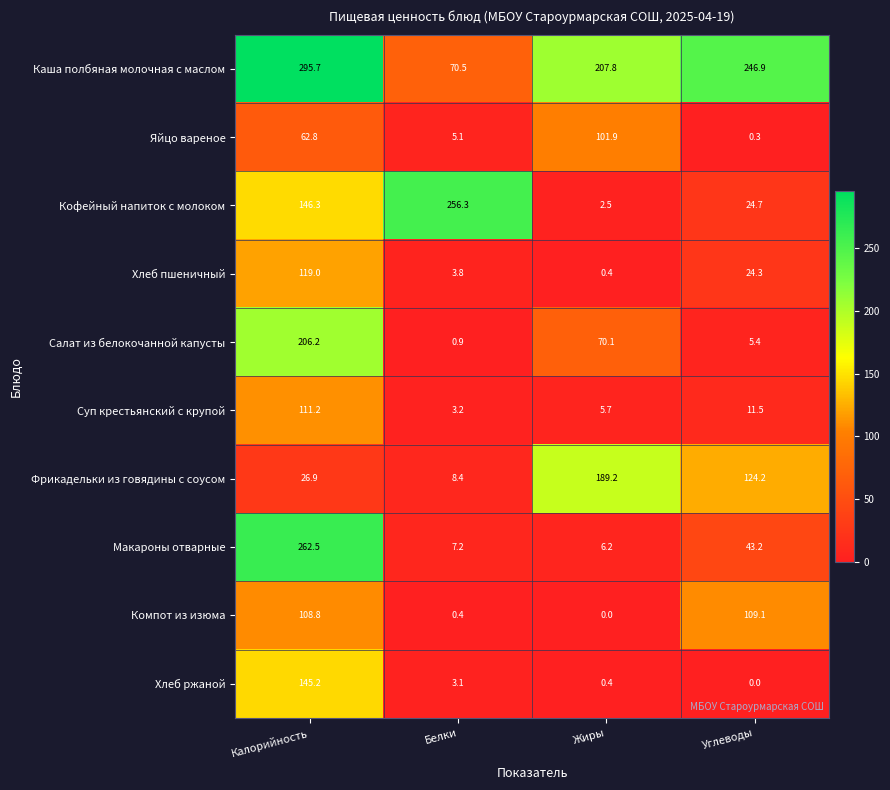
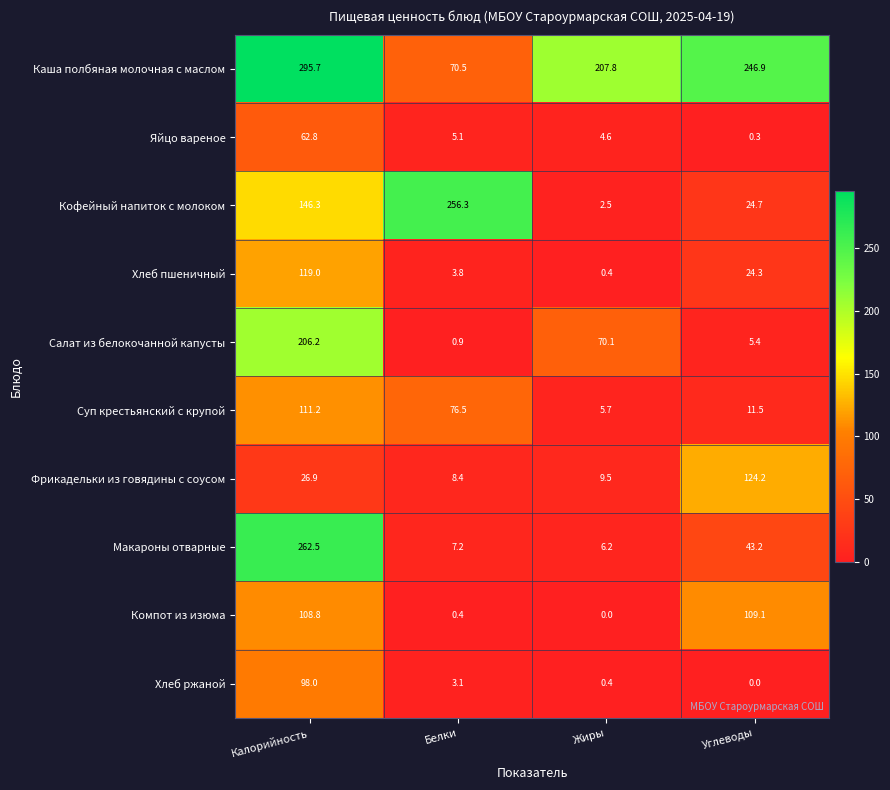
Яйцо вареное, Жиры: 101.9 -> 4.6
Суп крестьянский с крупой, Белки: 3.2 -> 76.5
Фрикадельки из говядины с соусом, Жиры: 189.2 -> 9.5
Хлеб ржаной, Калорийность: 145.2 -> 98.0
